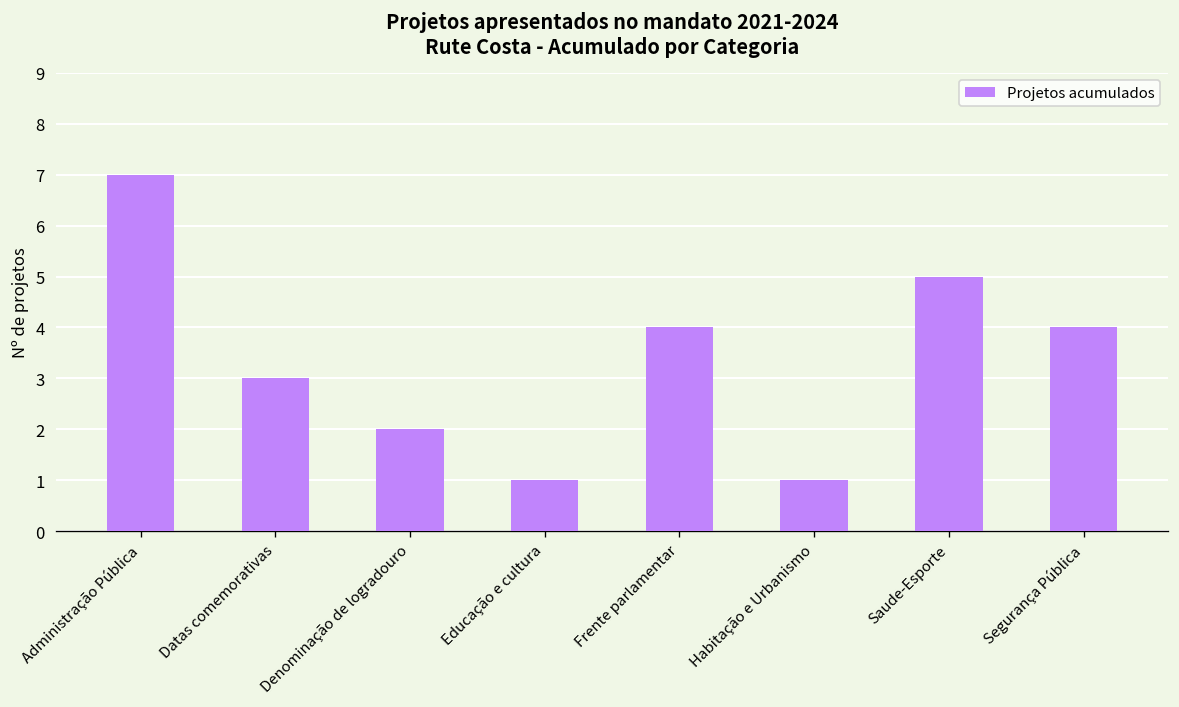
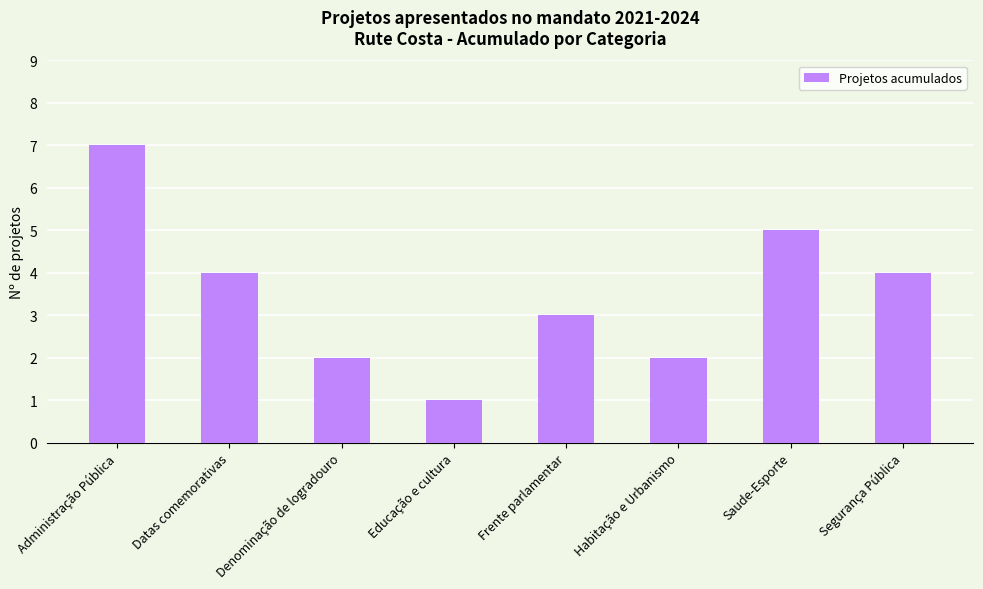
Datas comemorativas: 3 -> 4
Frente parlamentar: 4 -> 3
Habitação e Urbanismo: 1 -> 2
